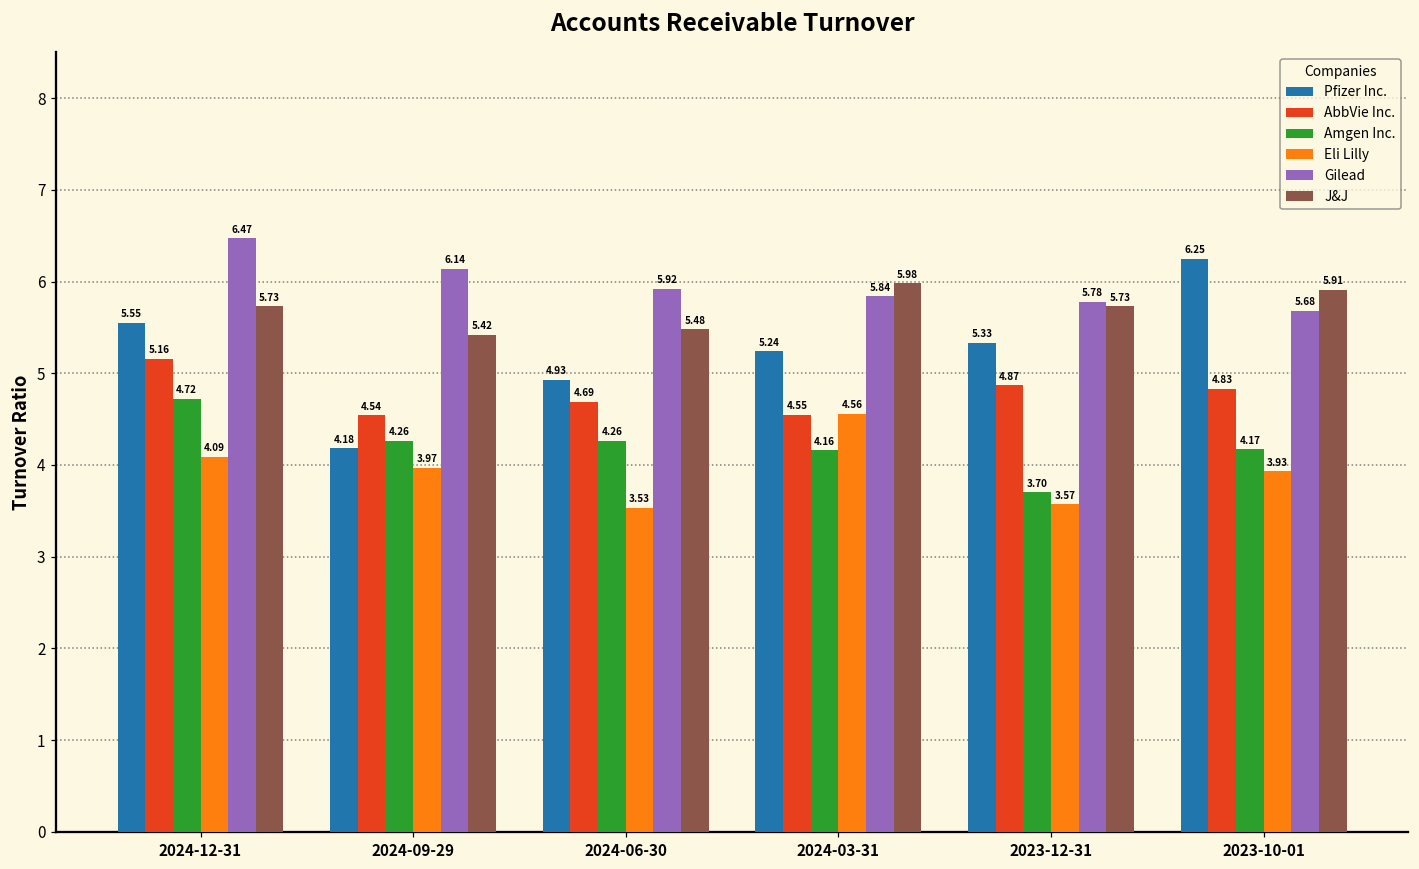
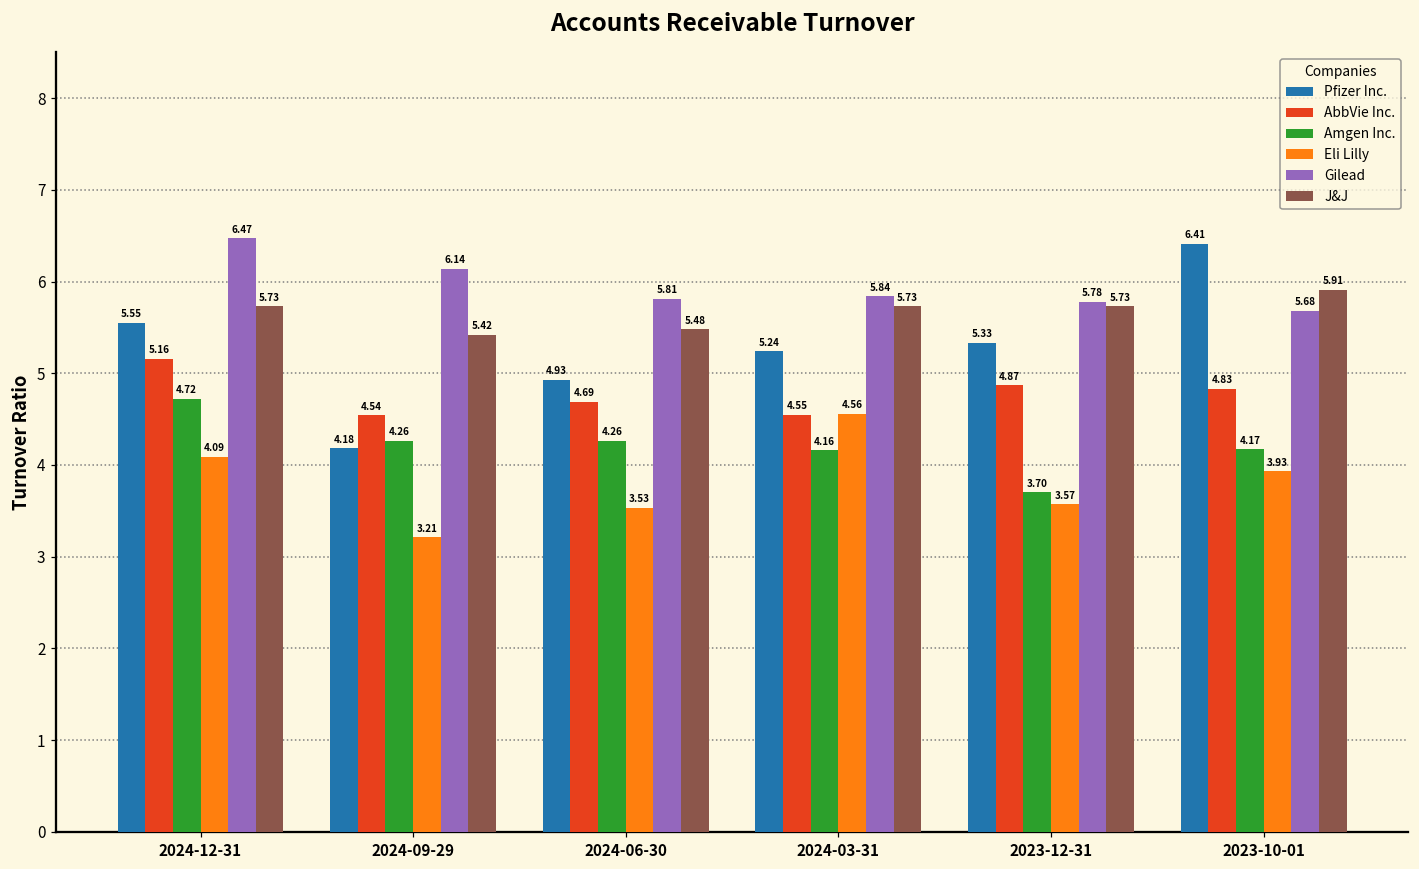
Eli Lilly, 2024-09-29: 3.97 -> 3.21
Gilead, 2024-06-30: 5.92 -> 5.81
J&J, 2024-03-31: 5.98 -> 5.73
Pfizer Inc., 2023-10-01: 6.25 -> 6.41
